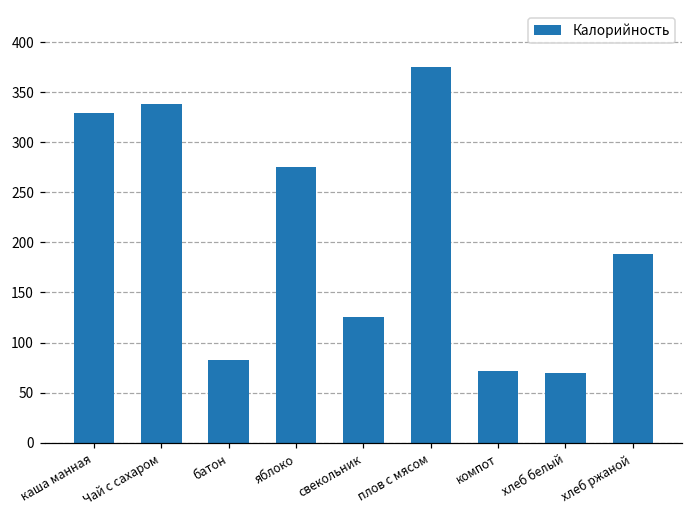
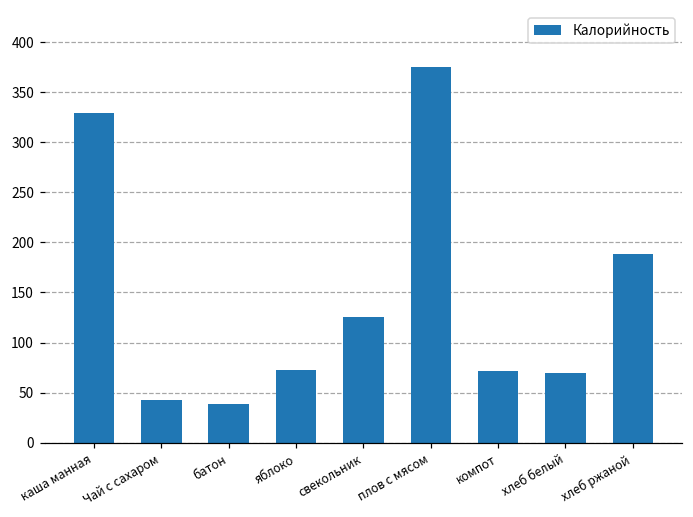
Чай с сахаром: 340 -> 40
батон: 80 -> 40
яблоко: 280 -> 70
